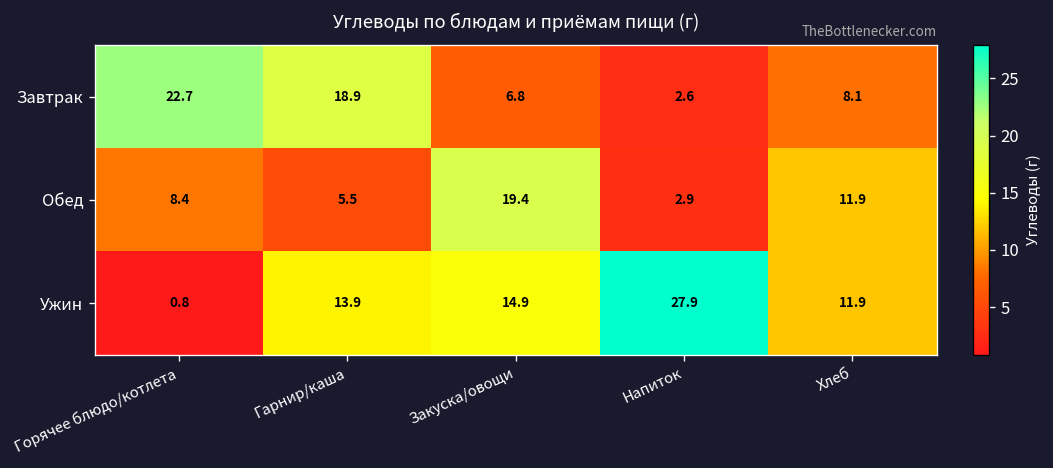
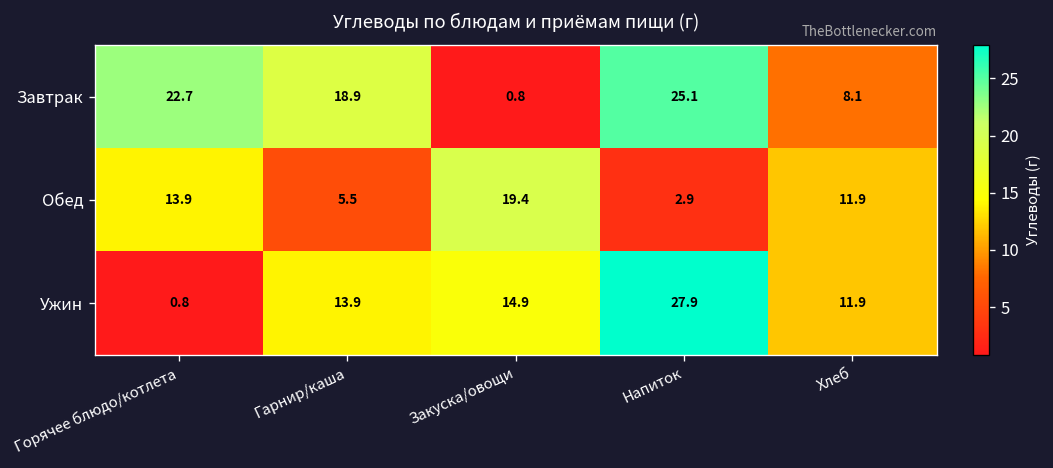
Завтрак, Закуска/овощи: 6.8 -> 0.8
Завтрак, Напиток: 2.6 -> 25.1
Обед, Горячее блюдо/котлета: 8.4 -> 13.9
